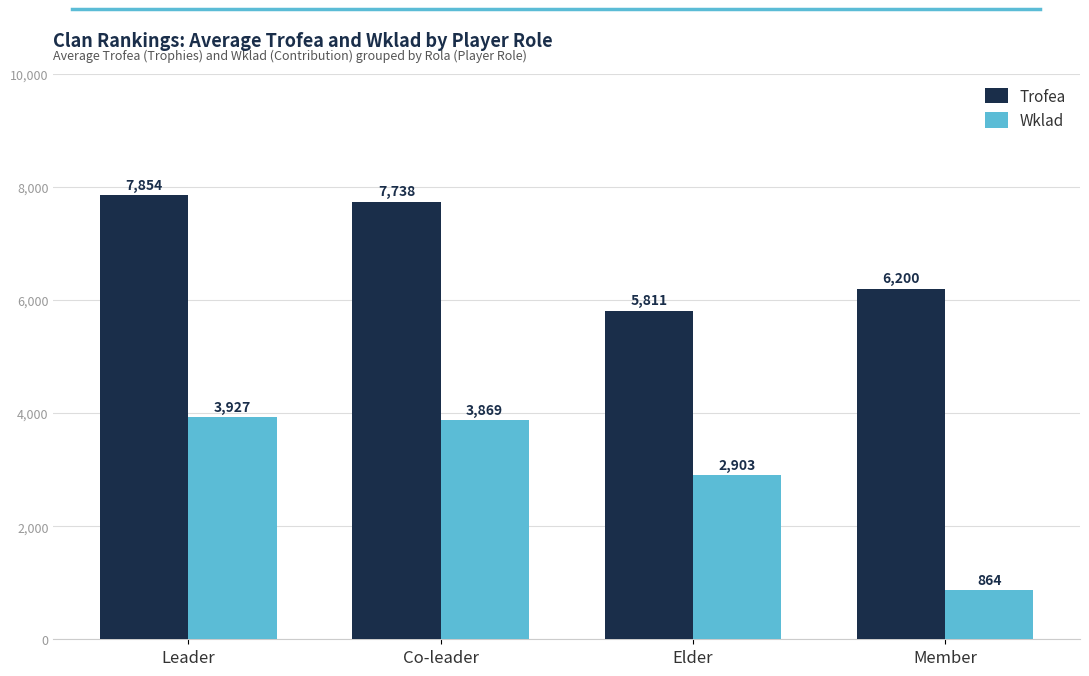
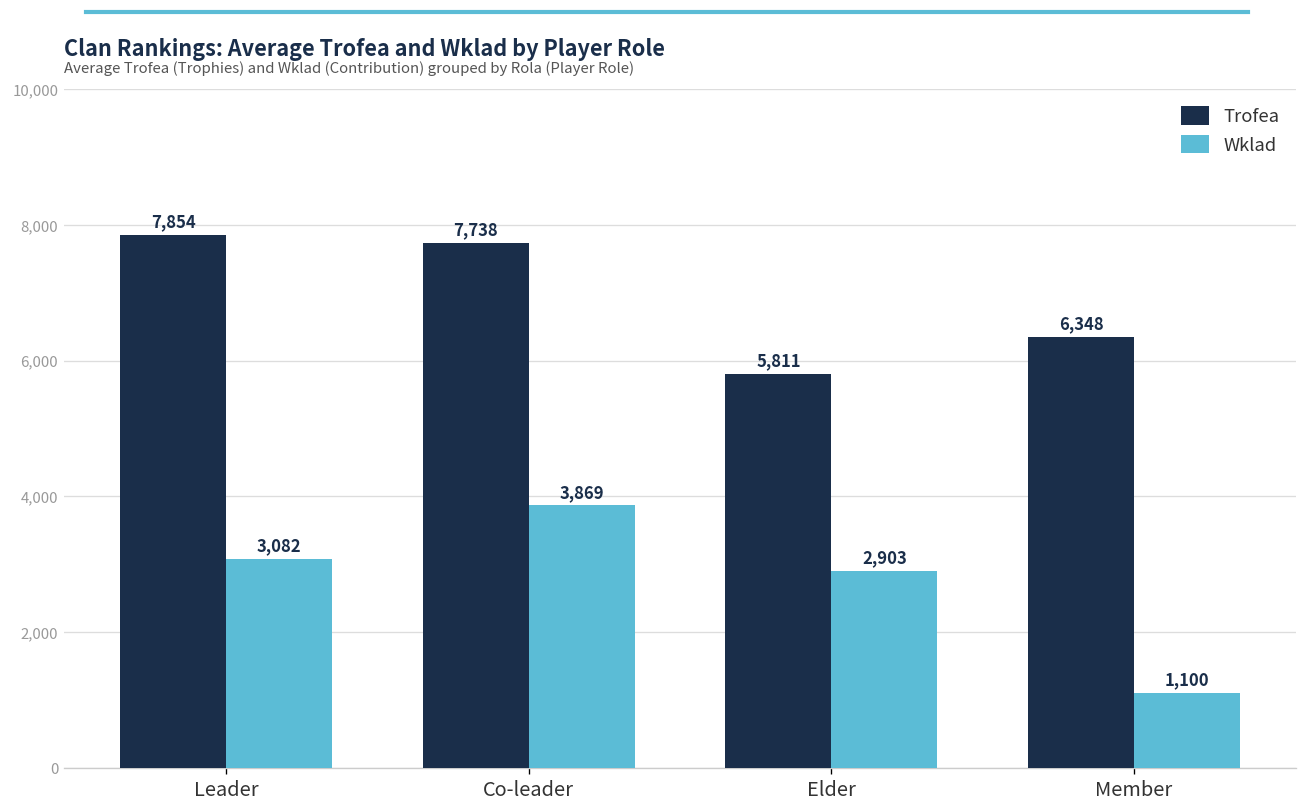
Wklad, Leader: 3,927 -> 3,082
Trofea, Member: 6,200 -> 6,348
Wklad, Member: 864 -> 1,100
